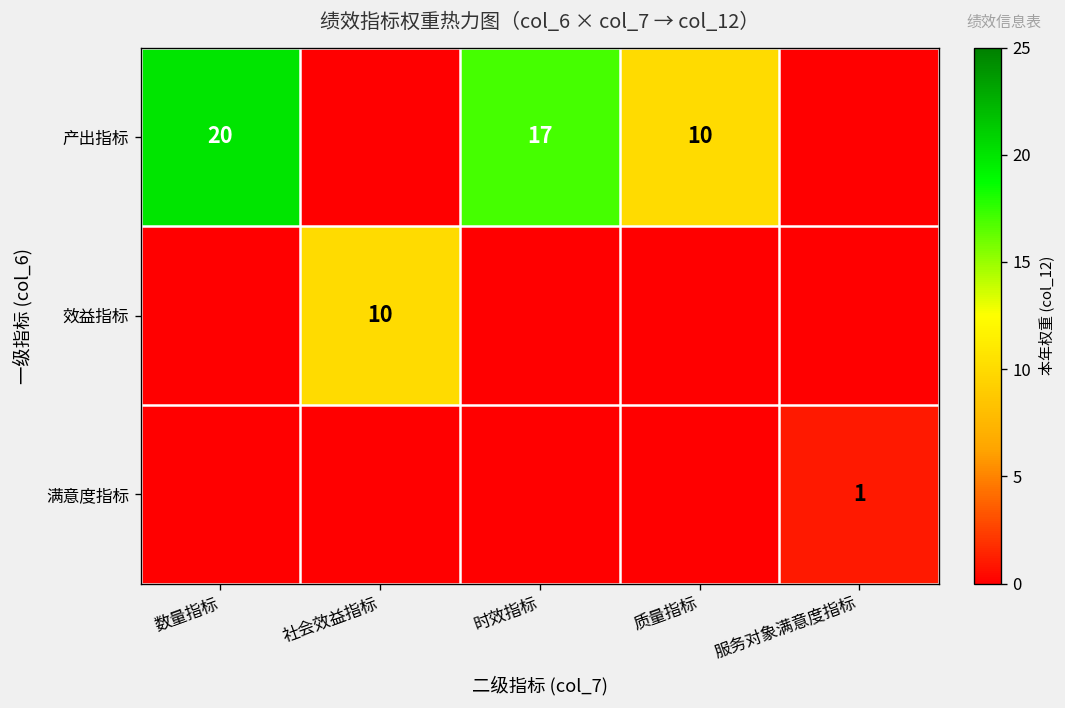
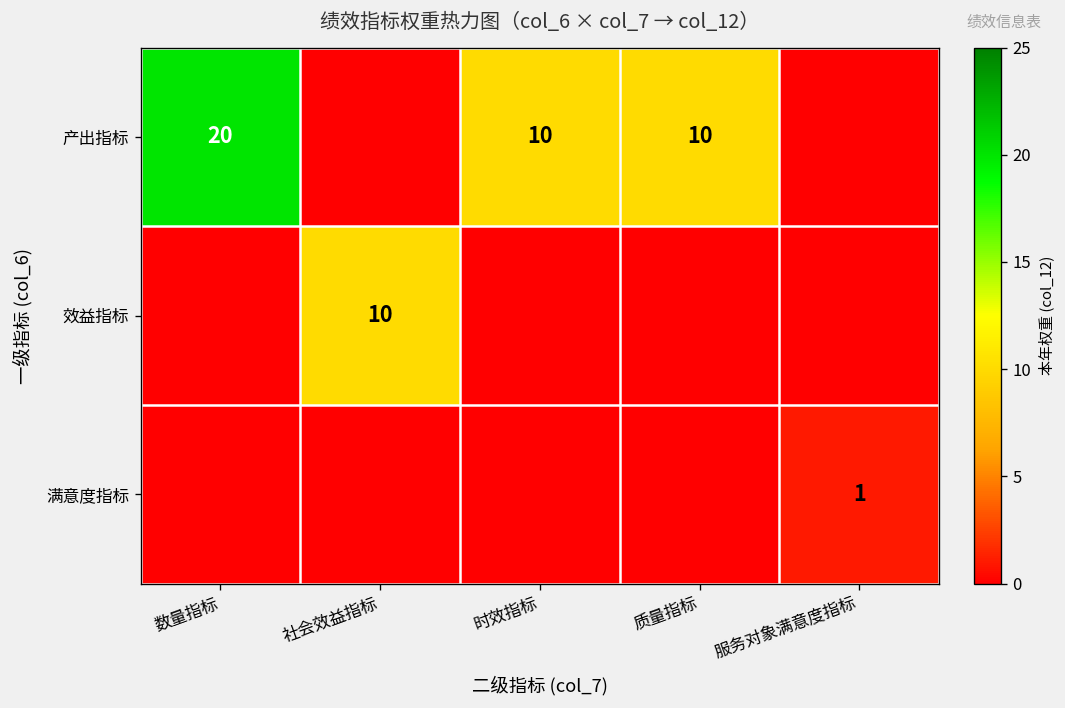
产出指标, 时效指标: 17 -> 10
